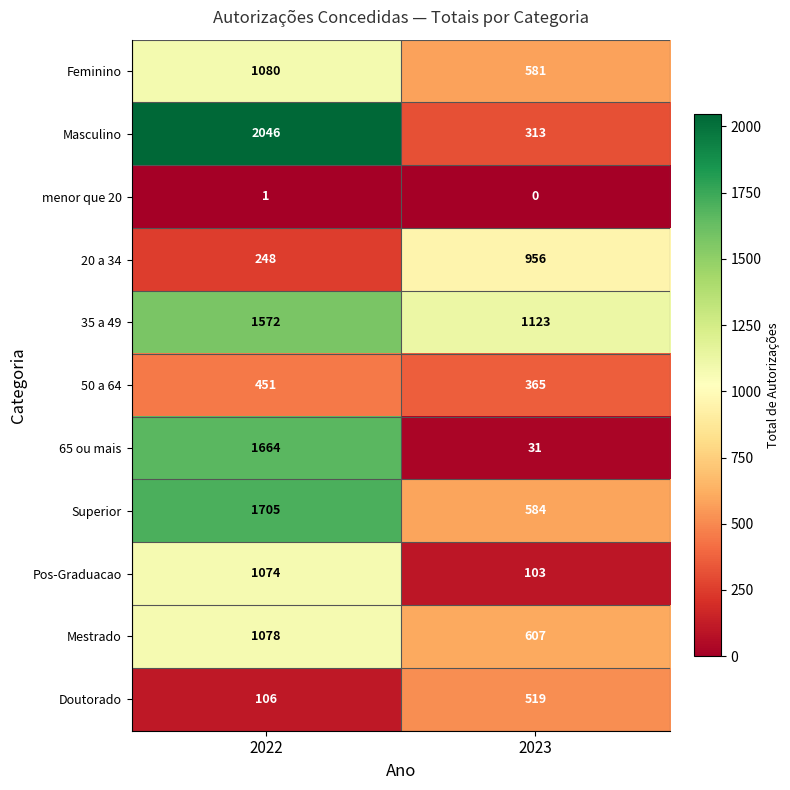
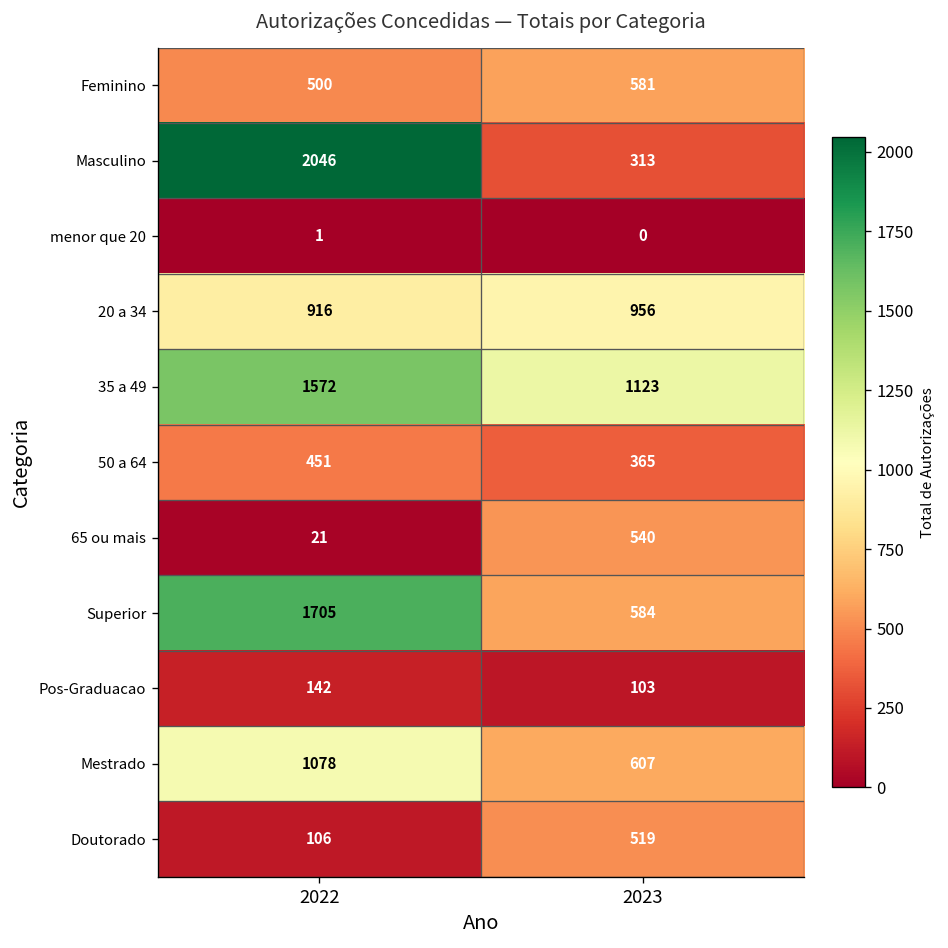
Feminino, 2022: 1080 -> 500
20 a 34, 2022: 248 -> 916
65 ou mais, 2022: 1664 -> 21
65 ou mais, 2023: 31 -> 540
Pos-Graduacao, 2022: 1074 -> 142
